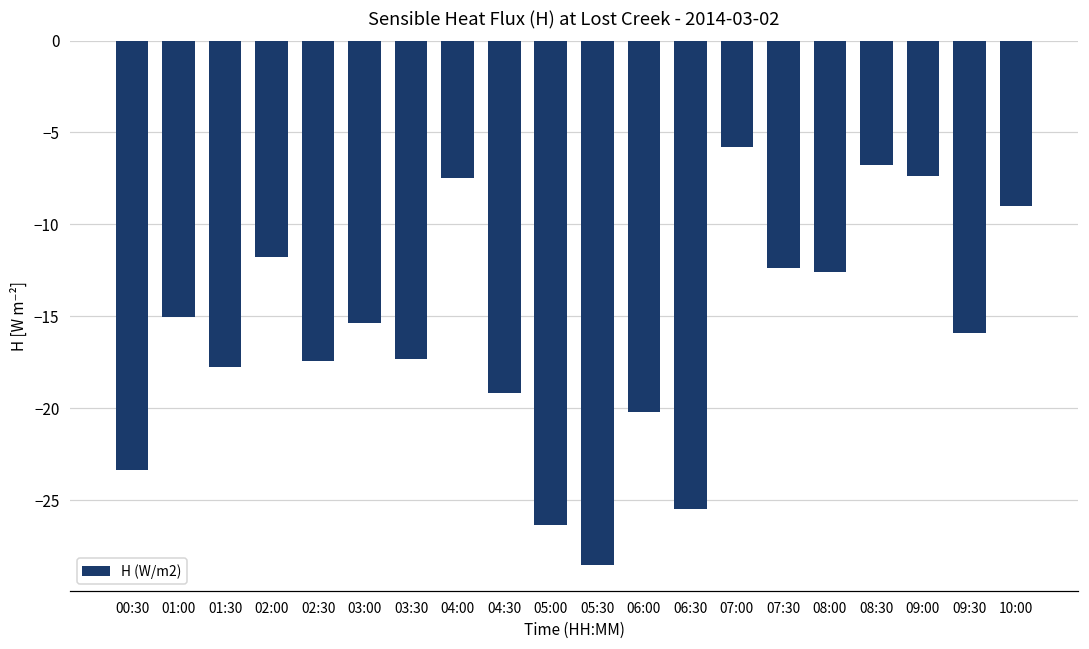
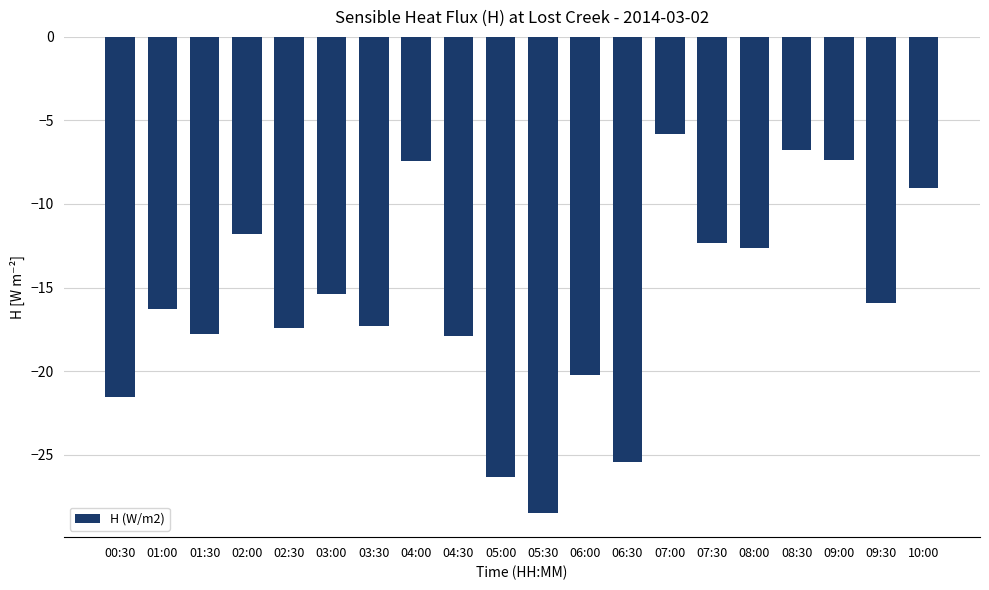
00:30: -23.4 -> -21.5
01:00: -15.0 -> -16.3
04:30: -19.2 -> -17.9
